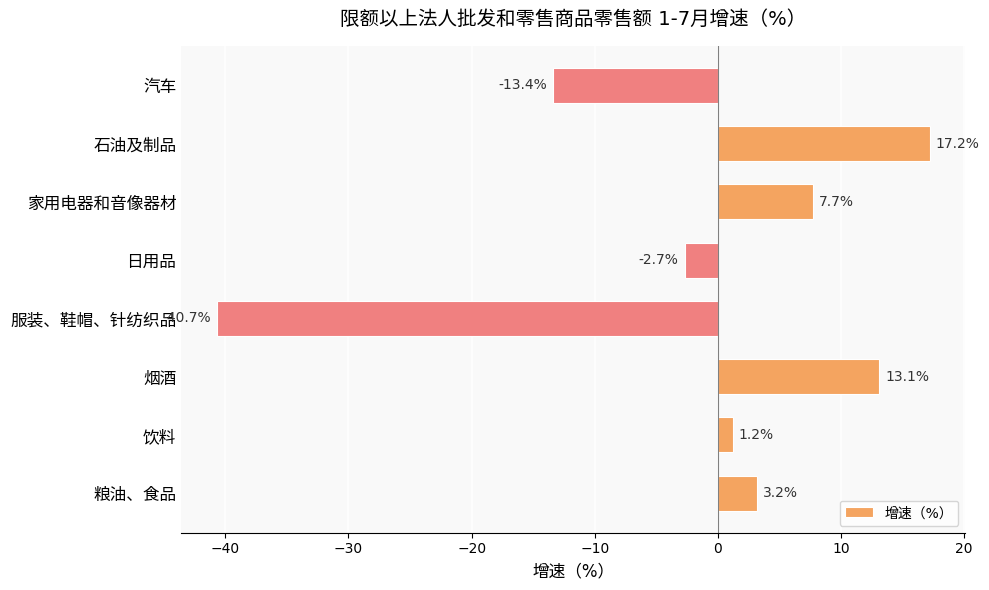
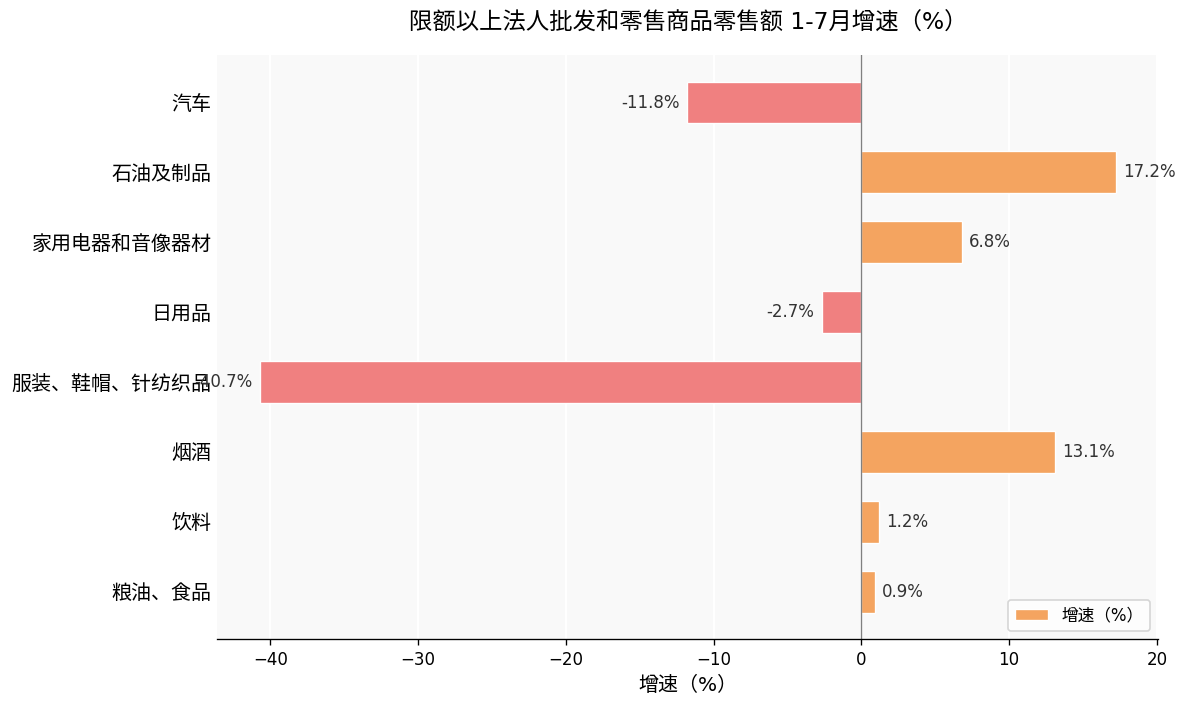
汽车: -13.4% -> -11.8%
家用电器和音像器材: 7.7% -> 6.8%
粮油、食品: 3.2% -> 0.9%
